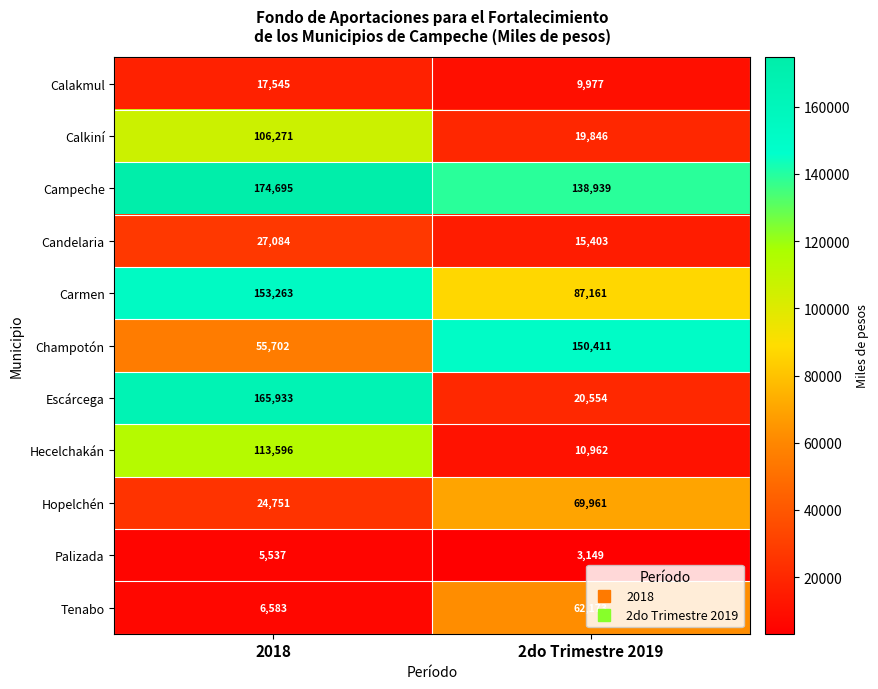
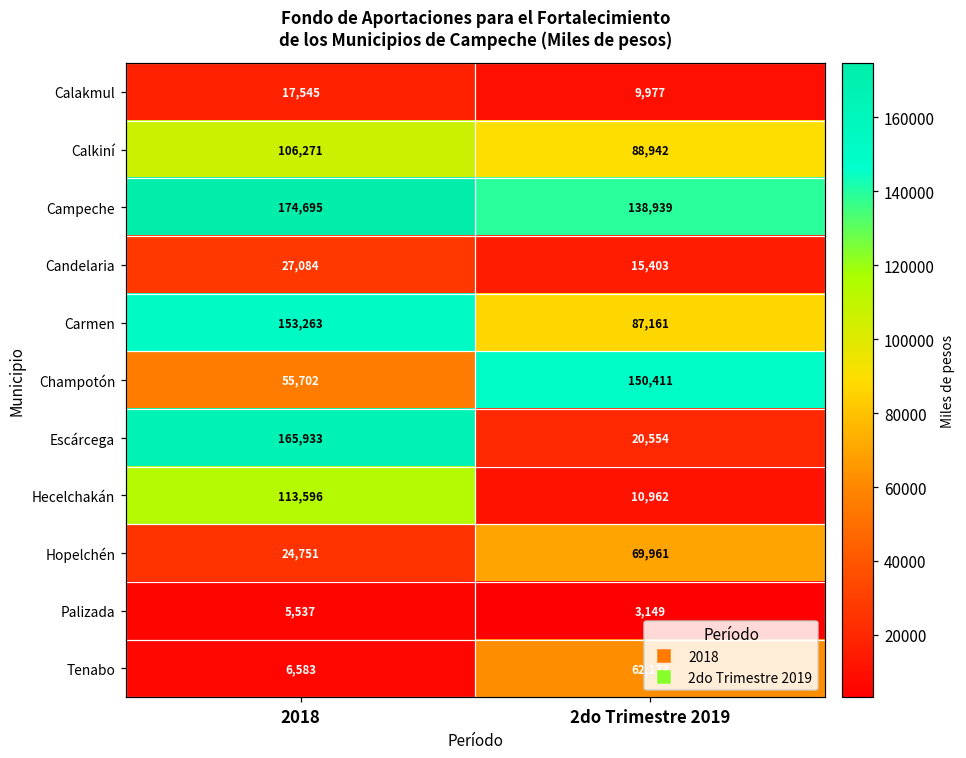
Calkiní, 2do Trimestre 2019: 19,846 -> 88,942
